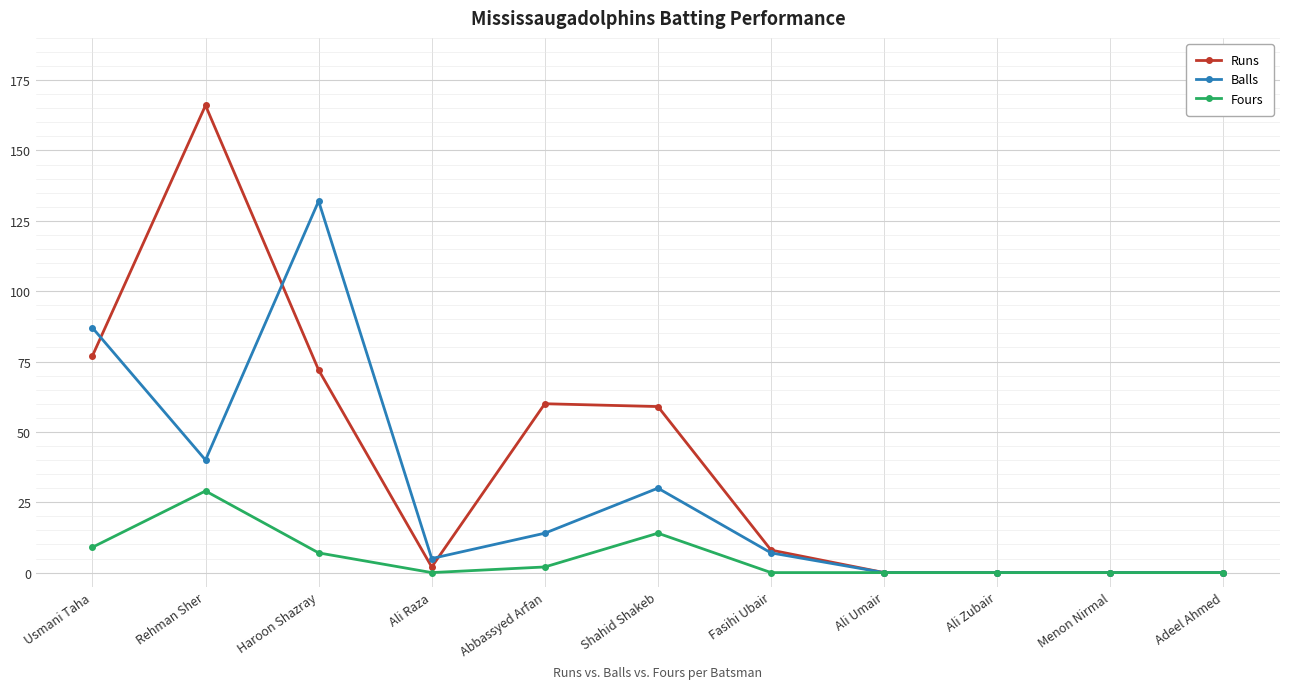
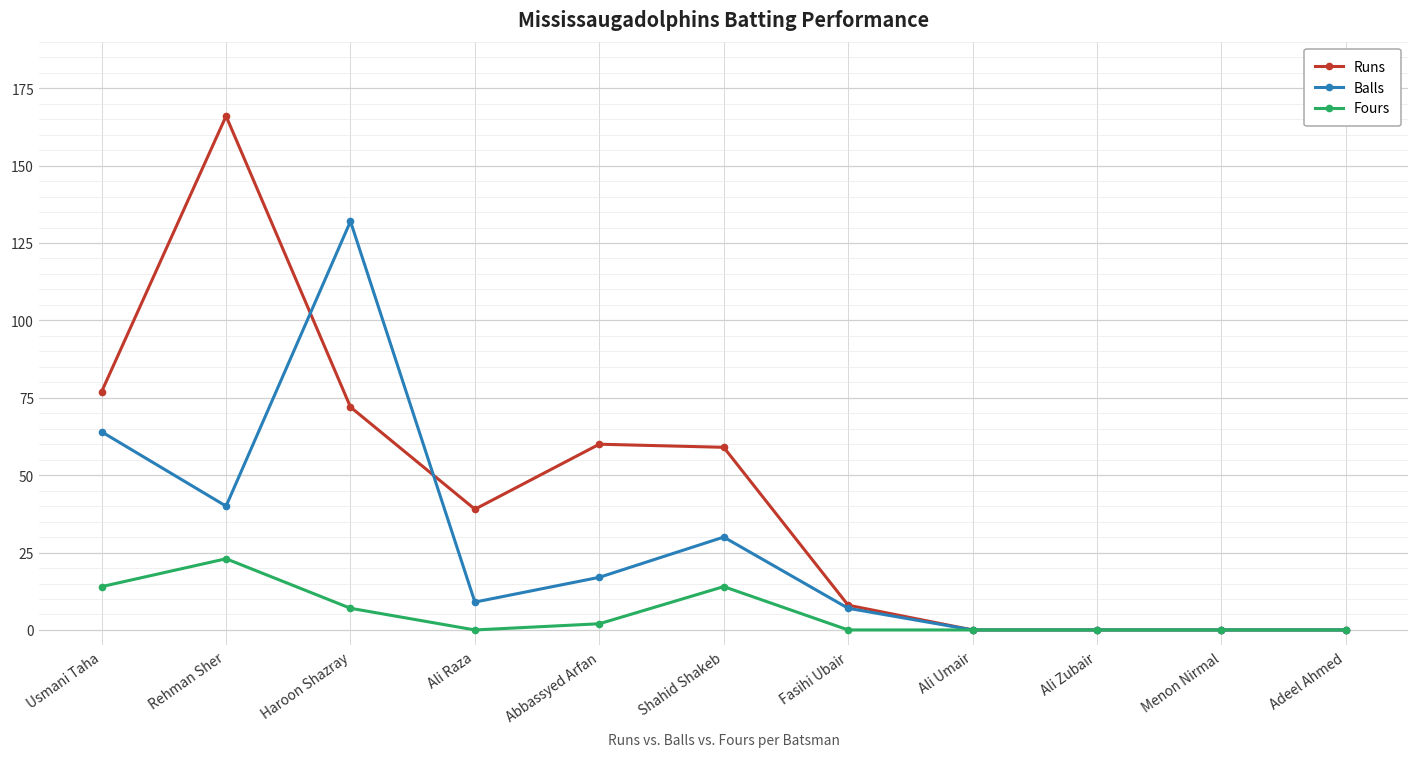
Balls, Usmani Taha: 87 -> 64
Fours, Usmani Taha: 9 -> 14
Fours, Rehman Sher: 29 -> 23
Runs, Ali Raza: 2 -> 39
Balls, Ali Raza: 5 -> 9
Balls, Abbassyed Arfan: 14 -> 17
